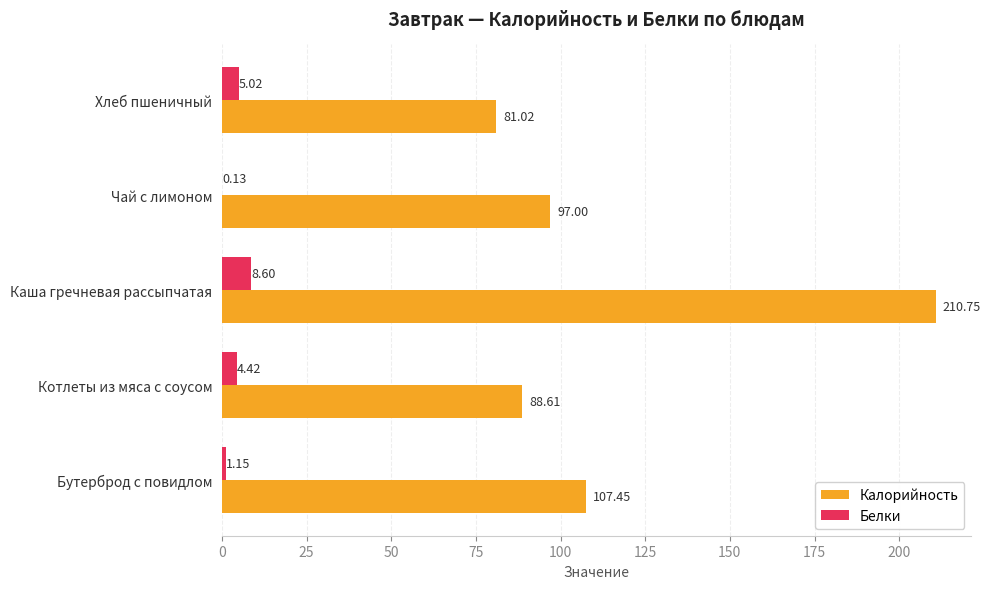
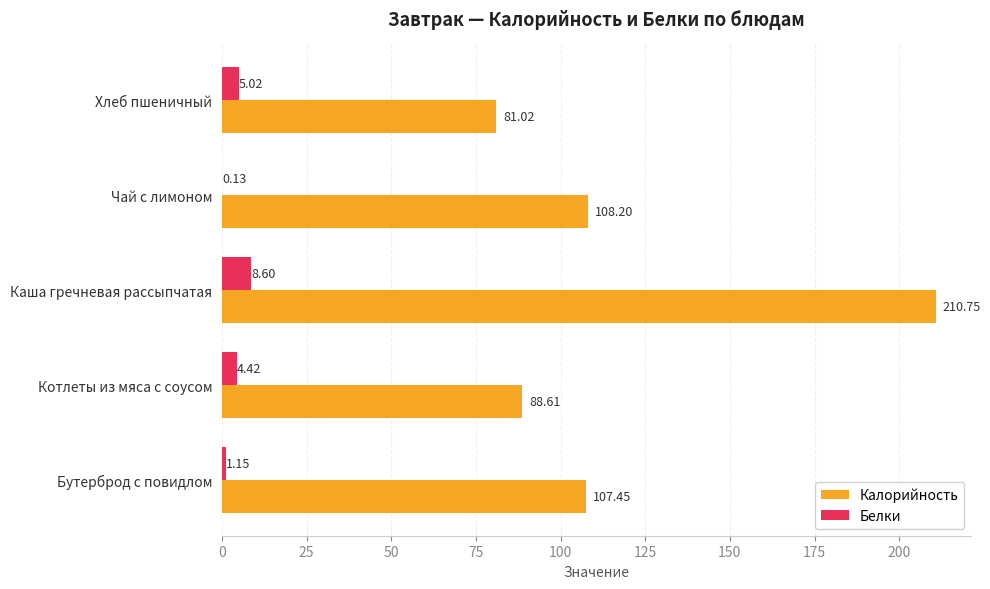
Калорийность, Чай с лимоном: 97.00 -> 108.20
